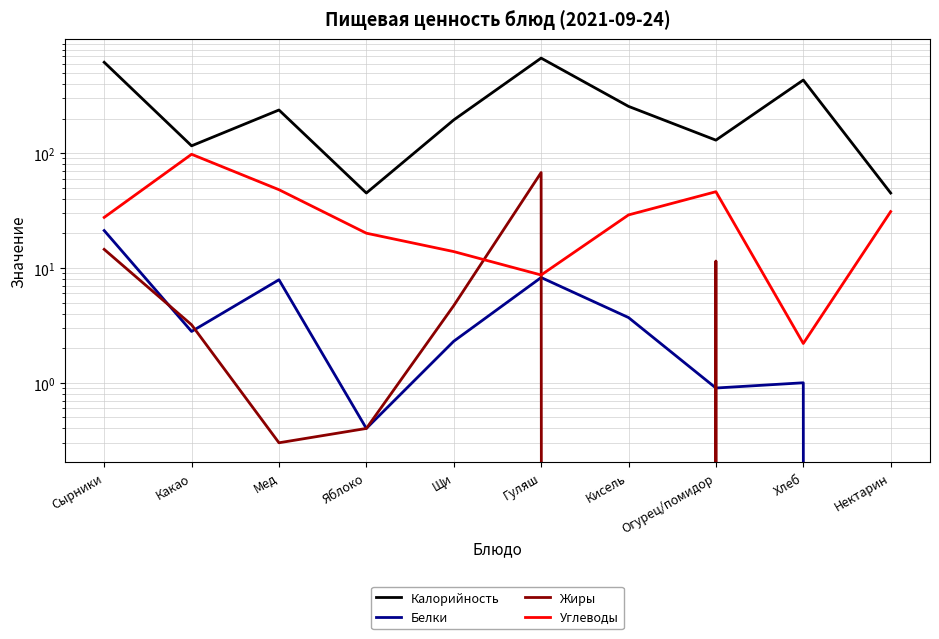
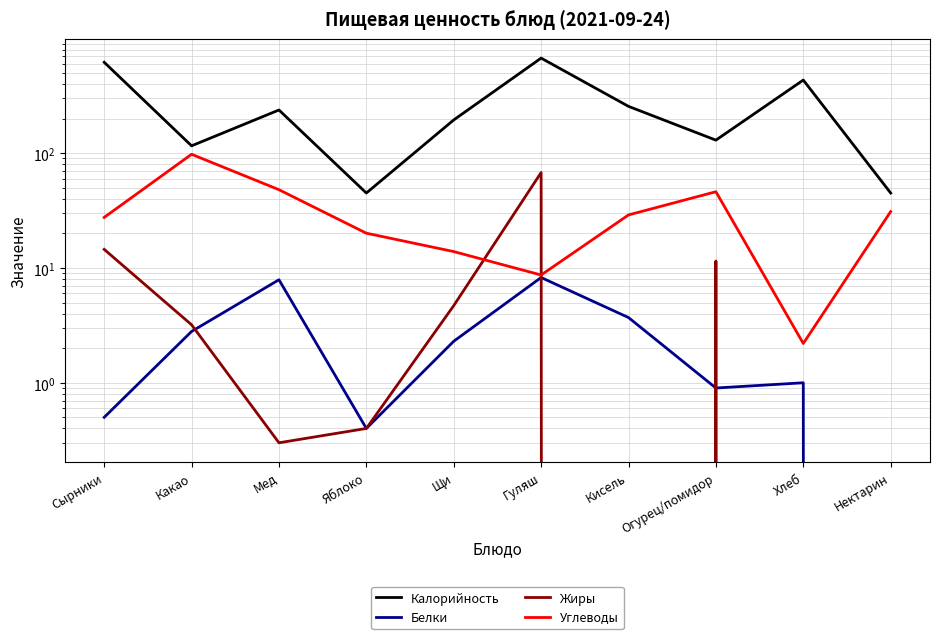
Белки, Сырники: 21 -> 0.5
